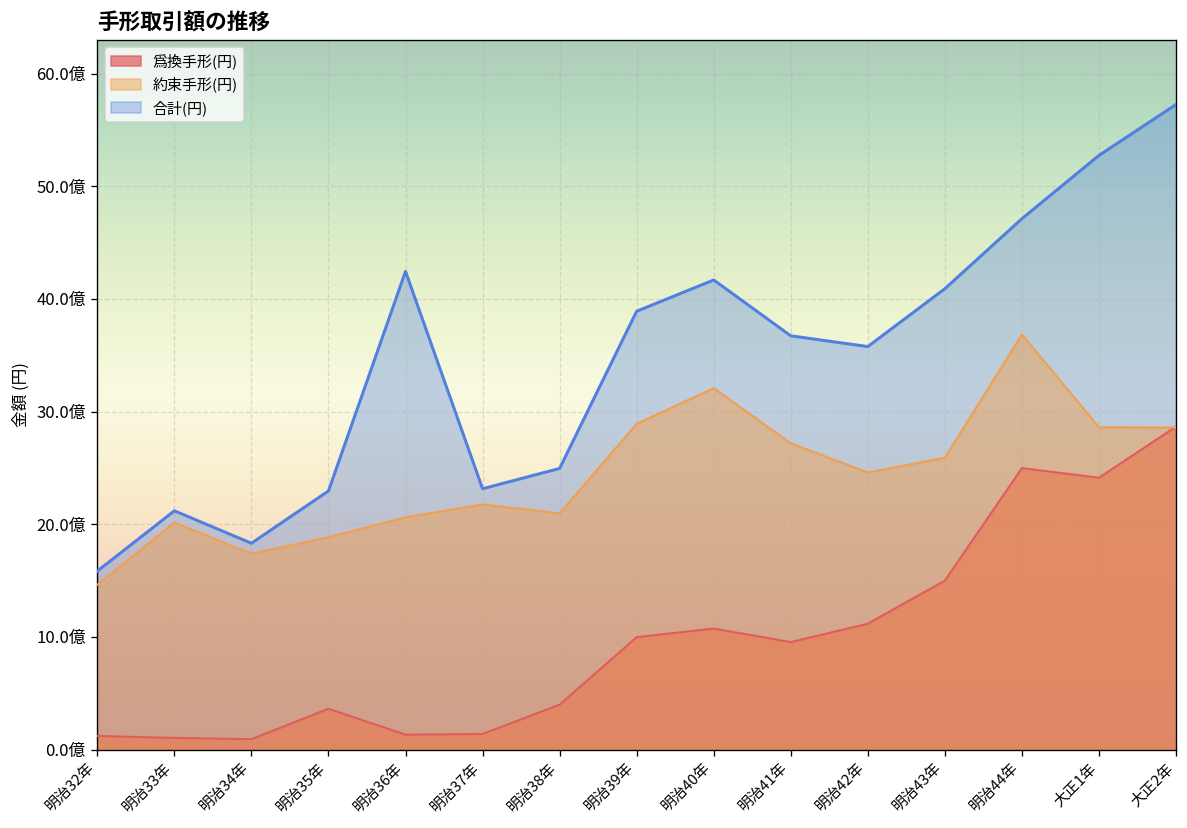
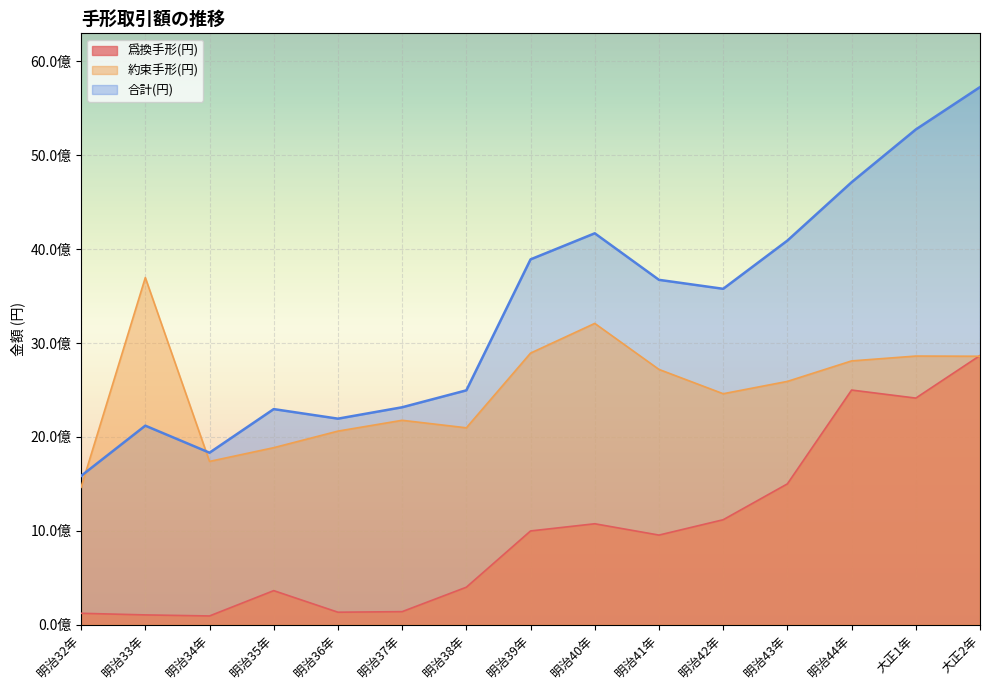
約束手形(円), 明治33年: 20億 -> 37億
合計(円), 明治36年: 42億 -> 22億
約束手形(円), 明治44年: 37億 -> 28億
